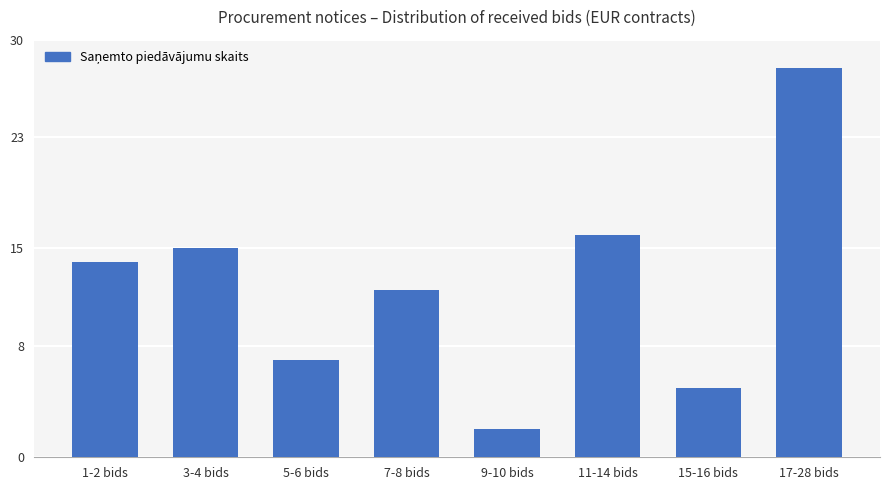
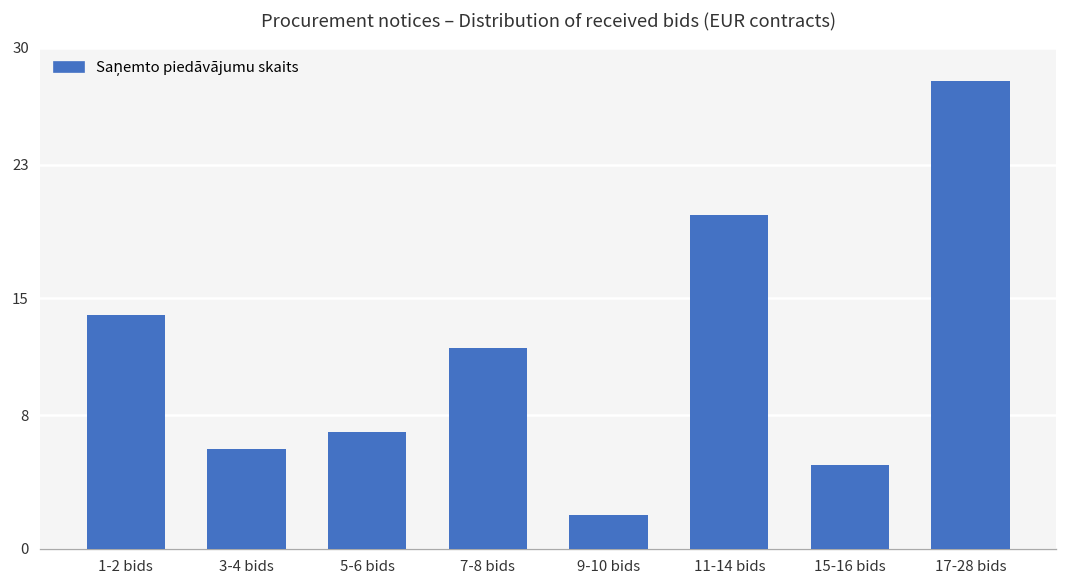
3-4 bids: 15 -> 6
11-14 bids: 16 -> 20
